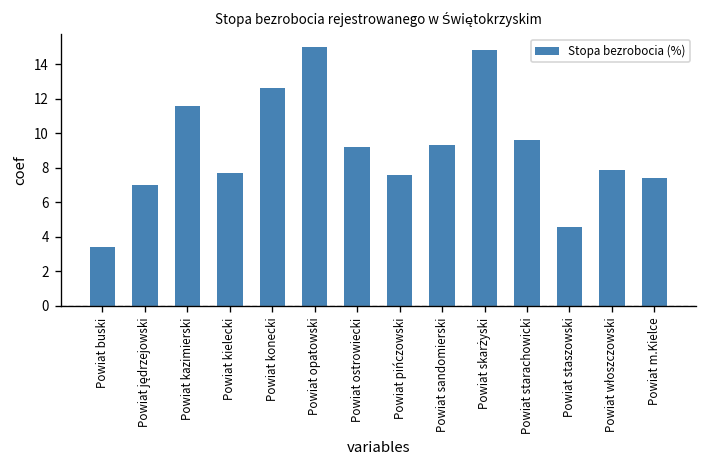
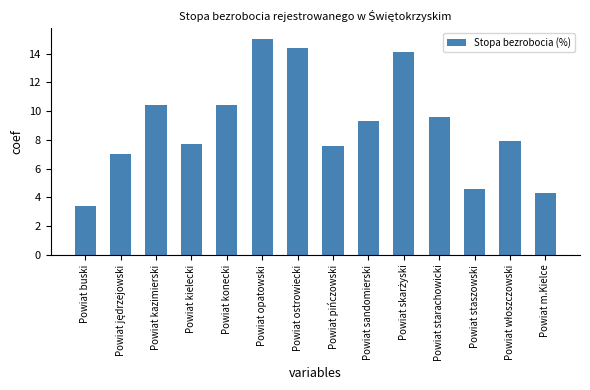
Powiat kazimierski: 11.6 -> 10.4
Powiat konecki: 12.6 -> 10.4
Powiat ostrowiecki: 9.2 -> 14.4
Powiat skarżyski: 14.8 -> 14.1
Powiat m.Kielce: 7.4 -> 4.3
